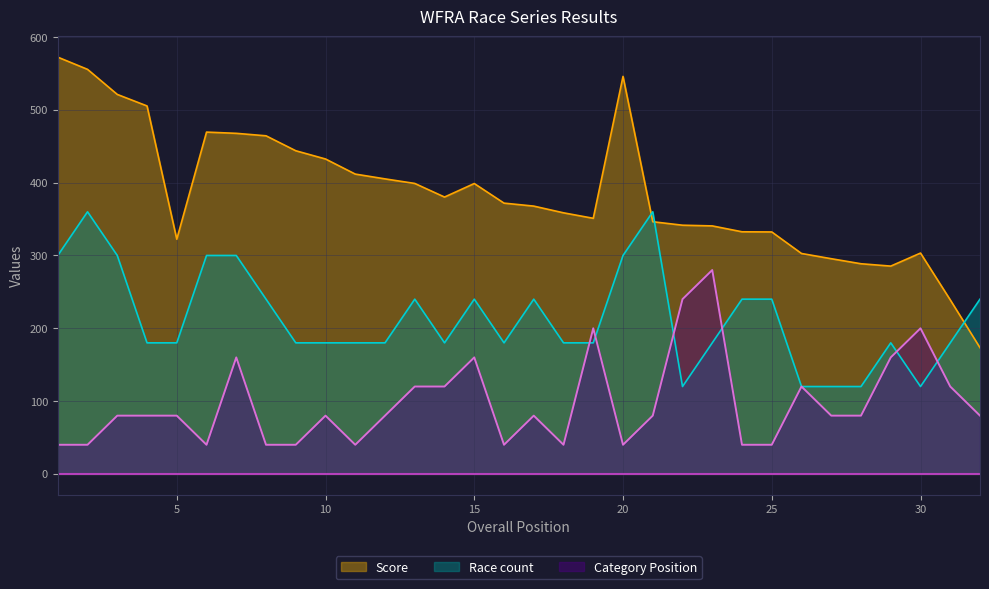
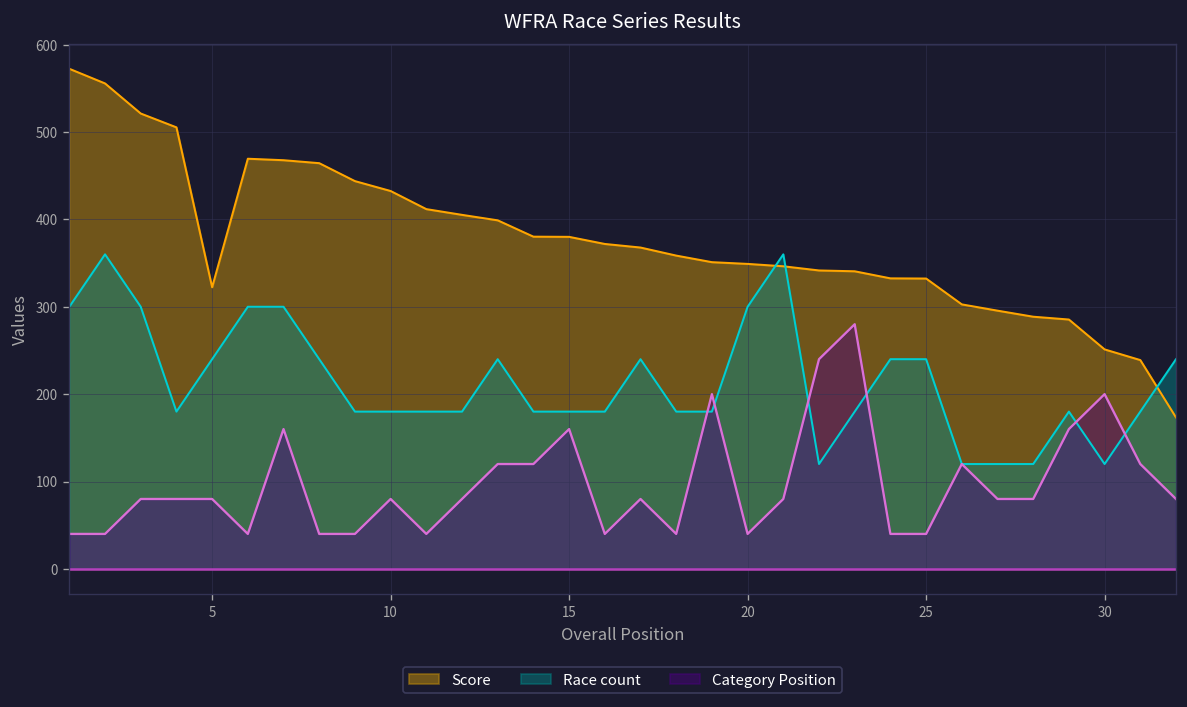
Race count, 5: 180 -> 240
Score, 15: 400 -> 380
Race count, 15: 240 -> 180
Score, 20: 550 -> 350
Score, 30: 300 -> 250
